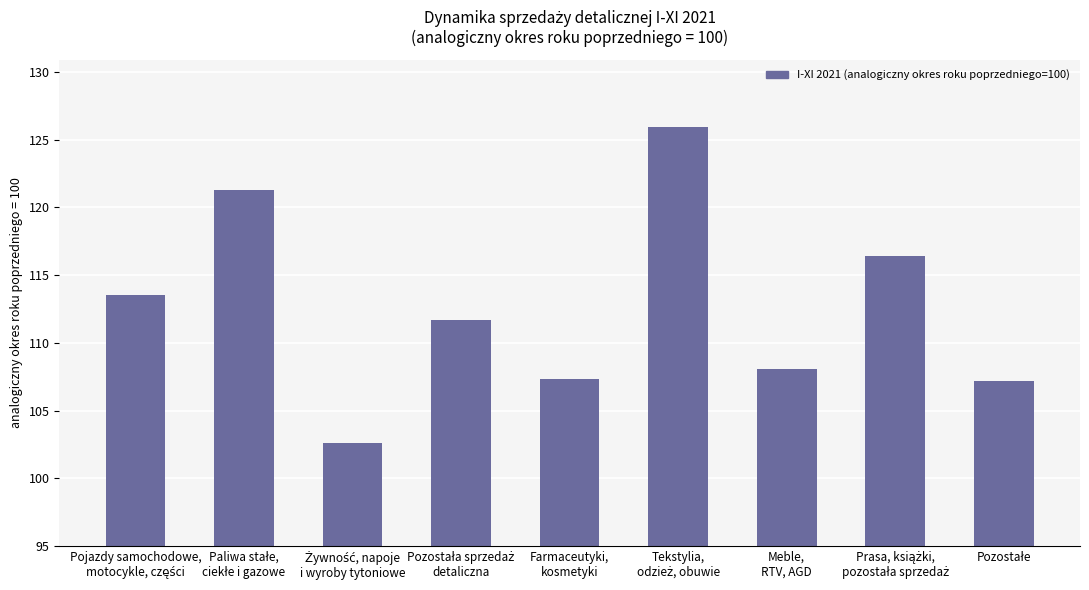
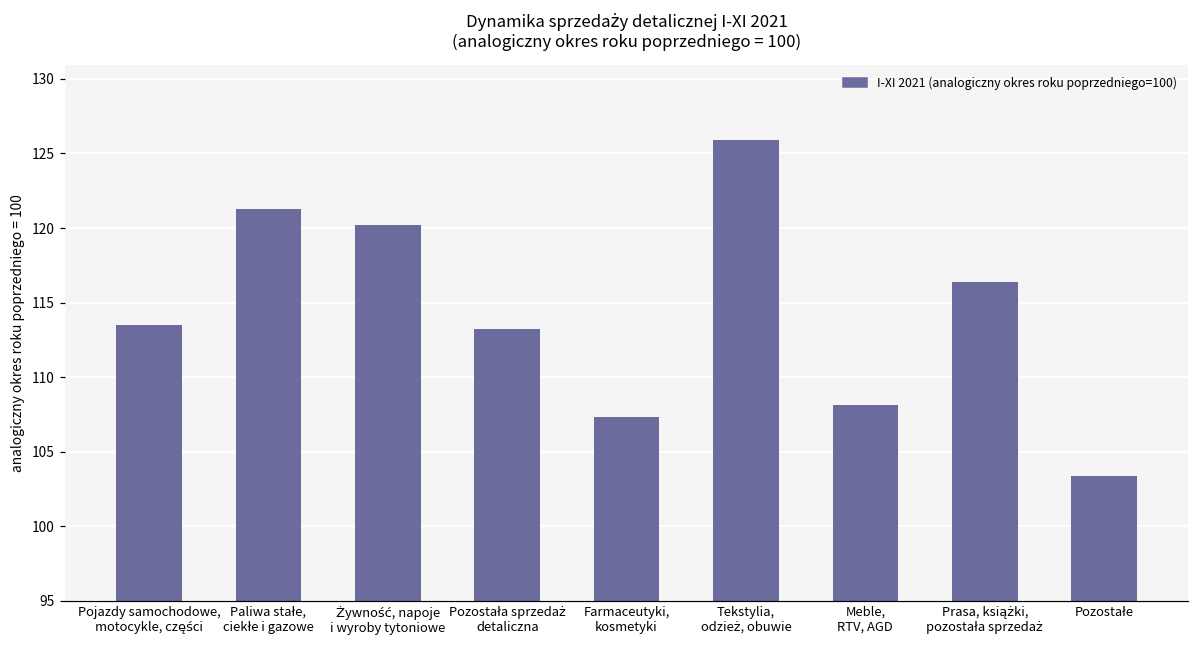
Żywność, napoje i wyroby tytoniowe: 102.6 -> 120.2
Pozostała sprzedaż detaliczna: 111.7 -> 113.2
Pozostałe: 107.2 -> 103.4
